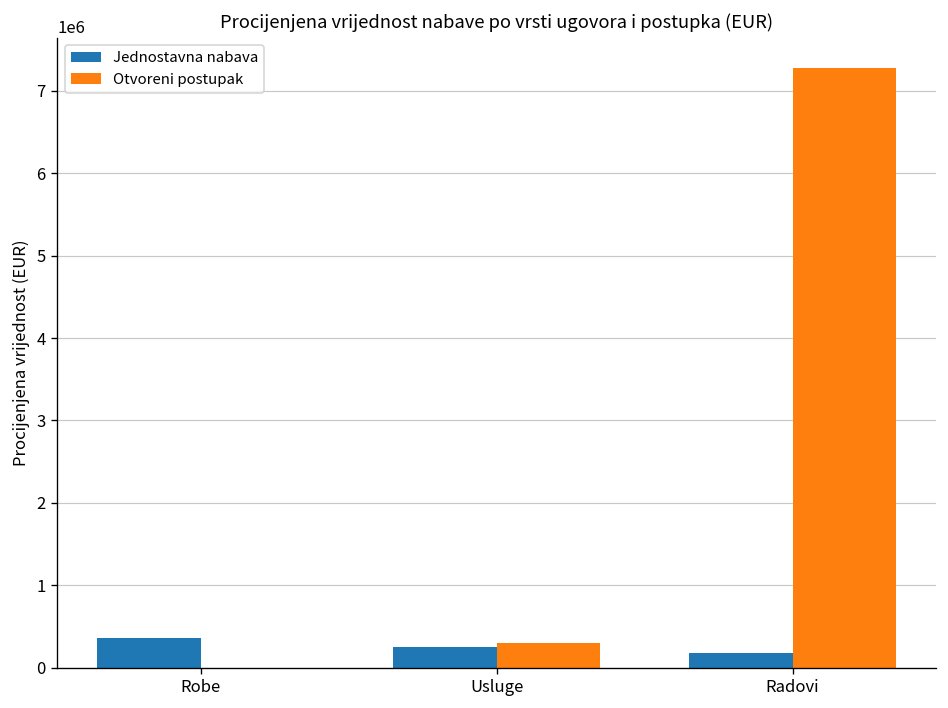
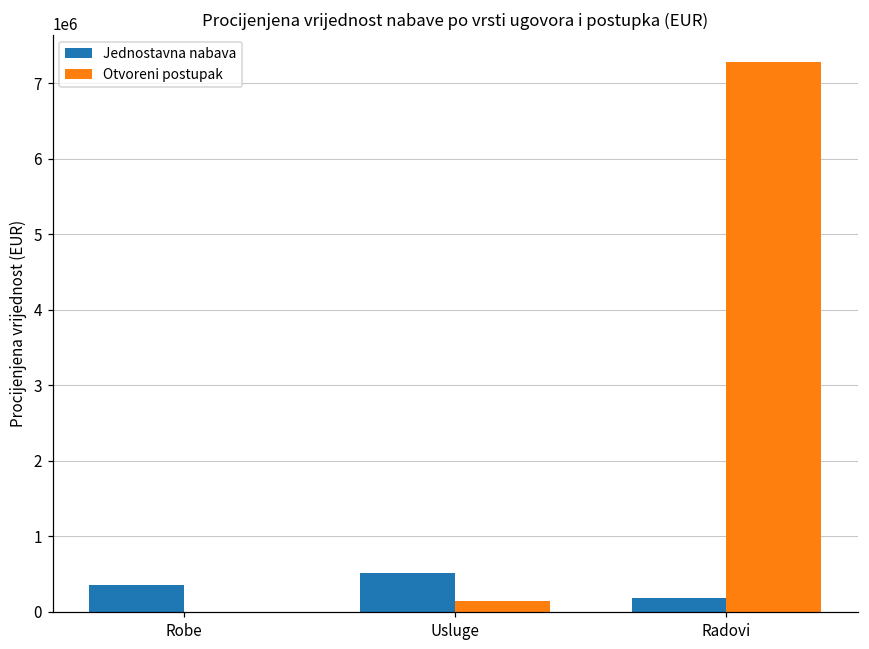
Jednostavna nabava, Usluge: 200000 -> 500000
Otvoreni postupak, Usluge: 300000 -> 200000
